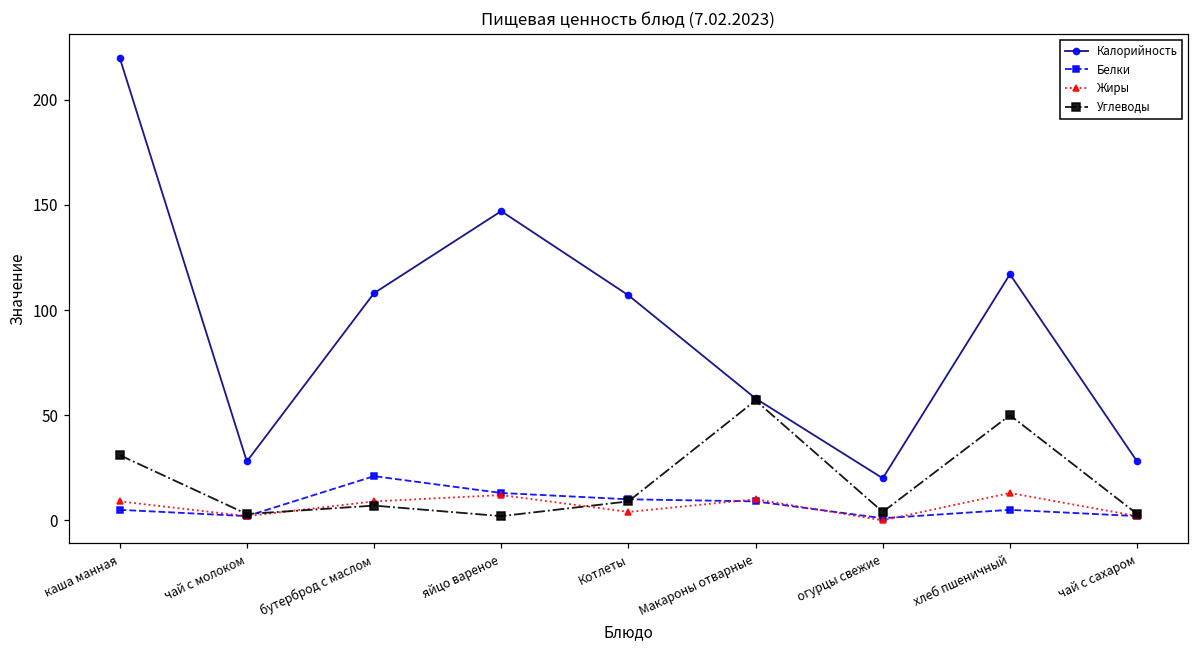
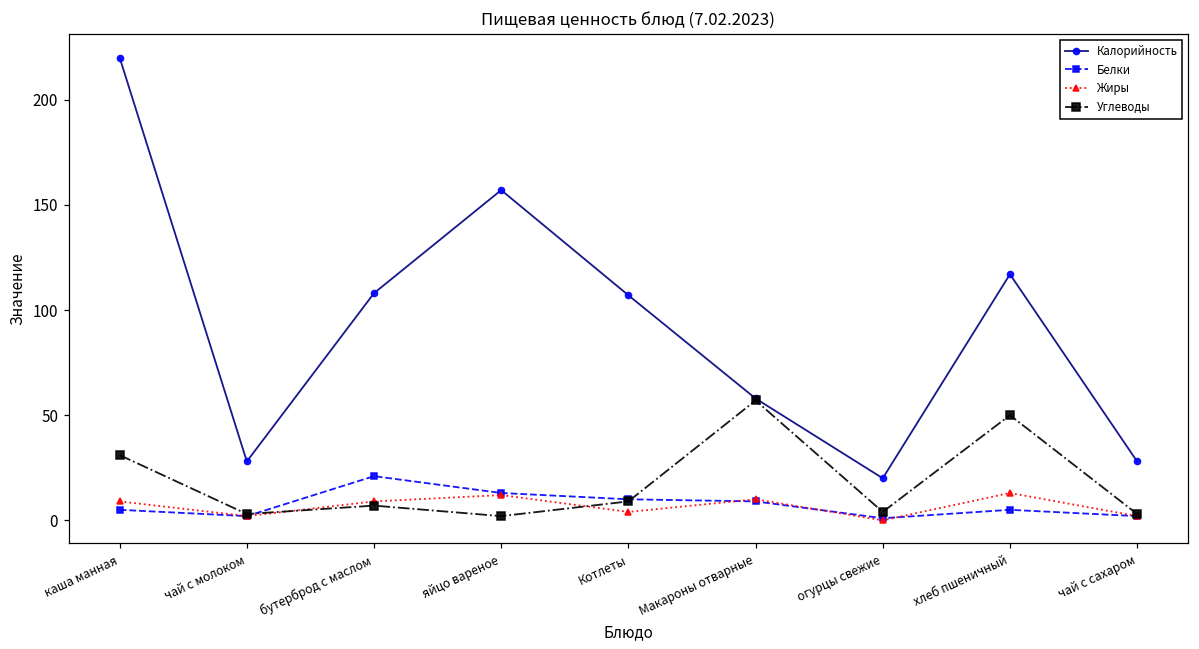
Калорийность, яйцо вареное: 147 -> 157
